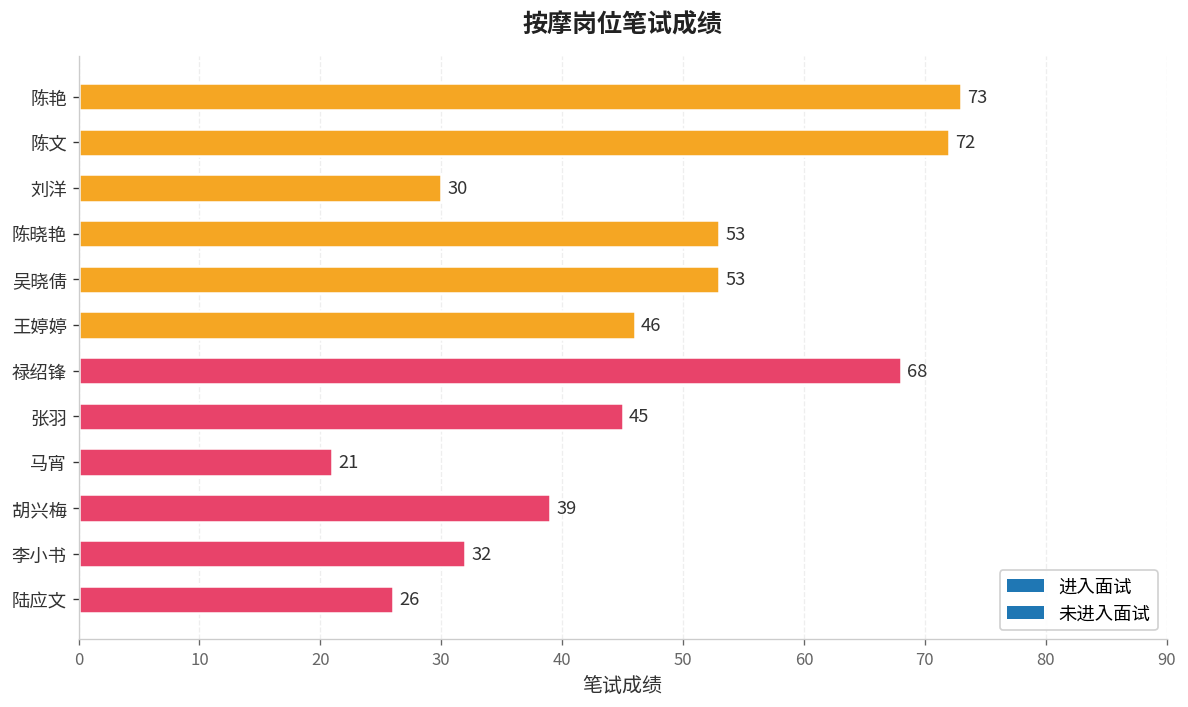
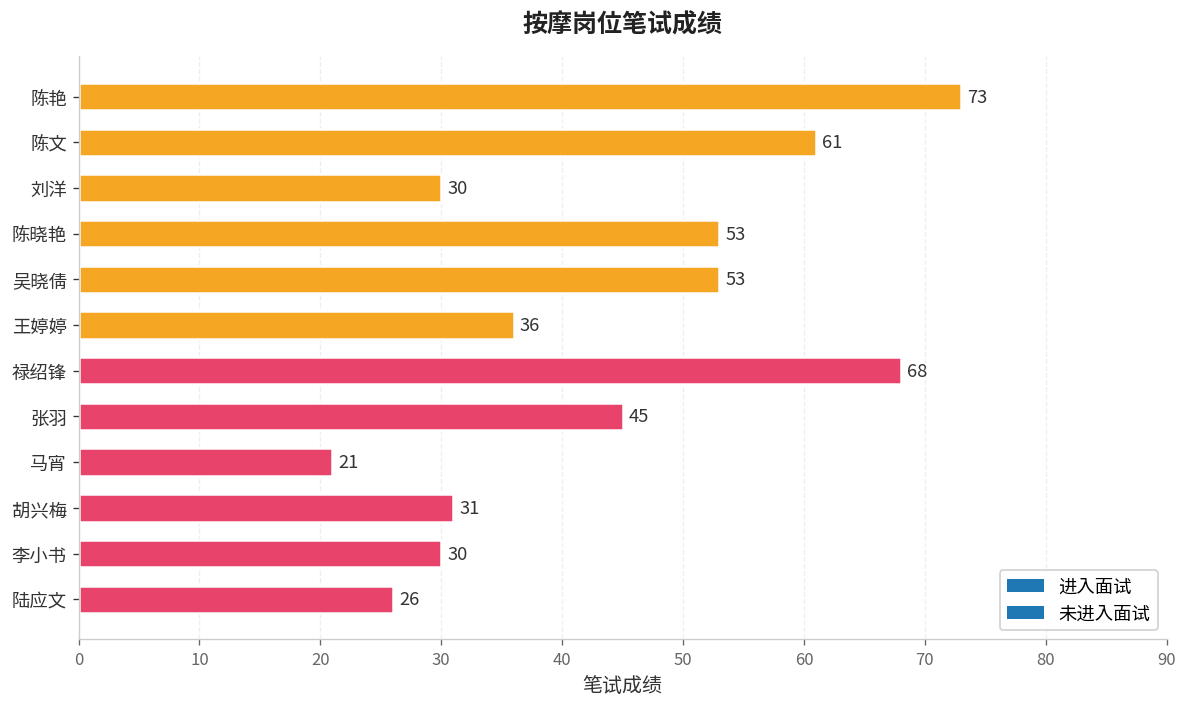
陈文: 72 -> 61
王婷婷: 46 -> 36
胡兴梅: 39 -> 31
李小书: 32 -> 30
